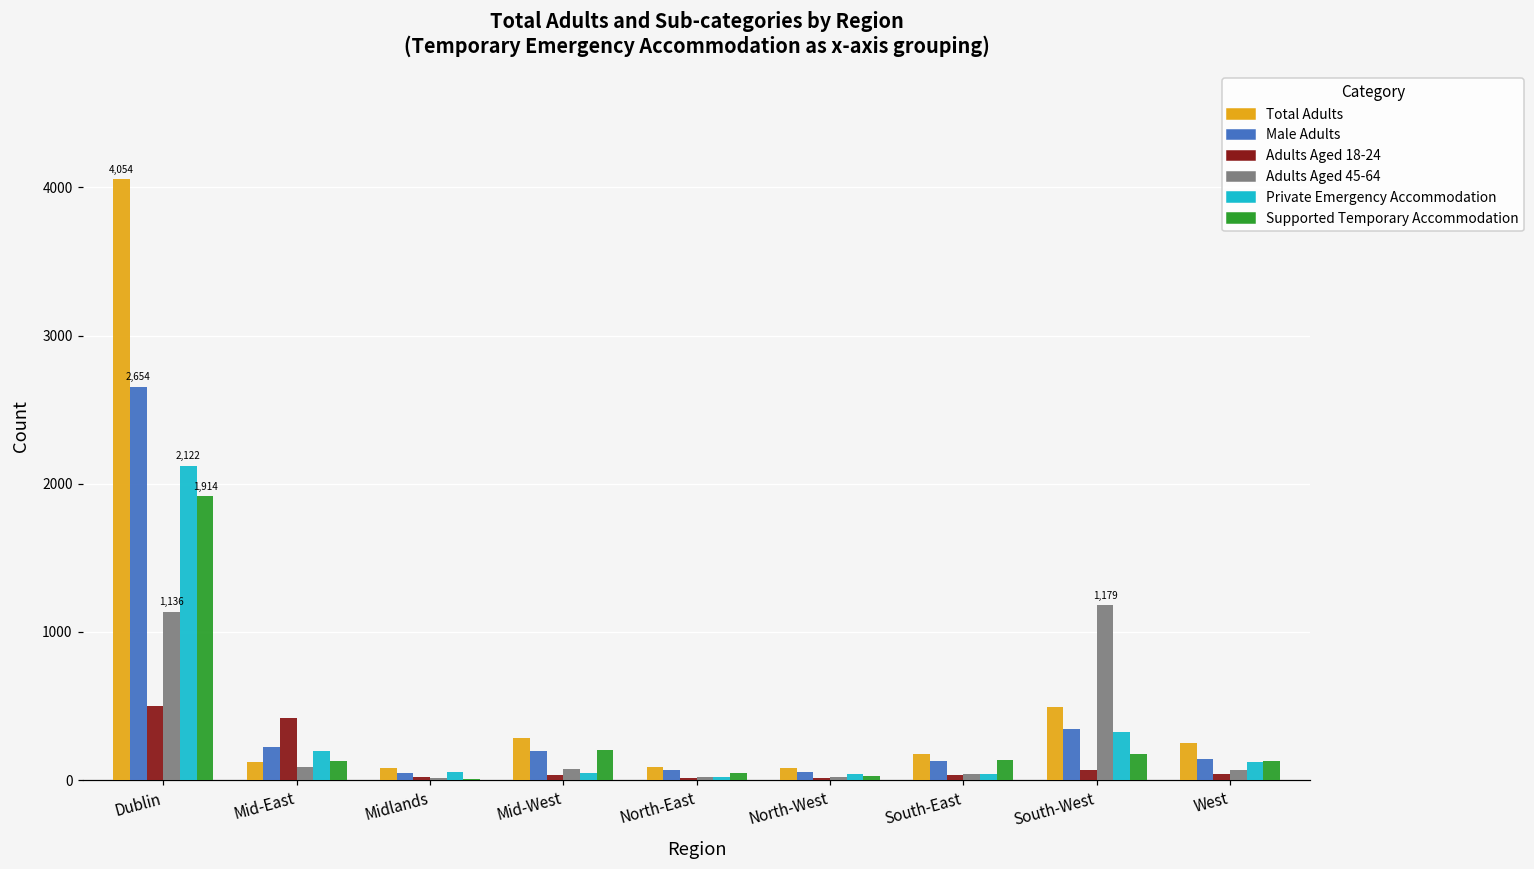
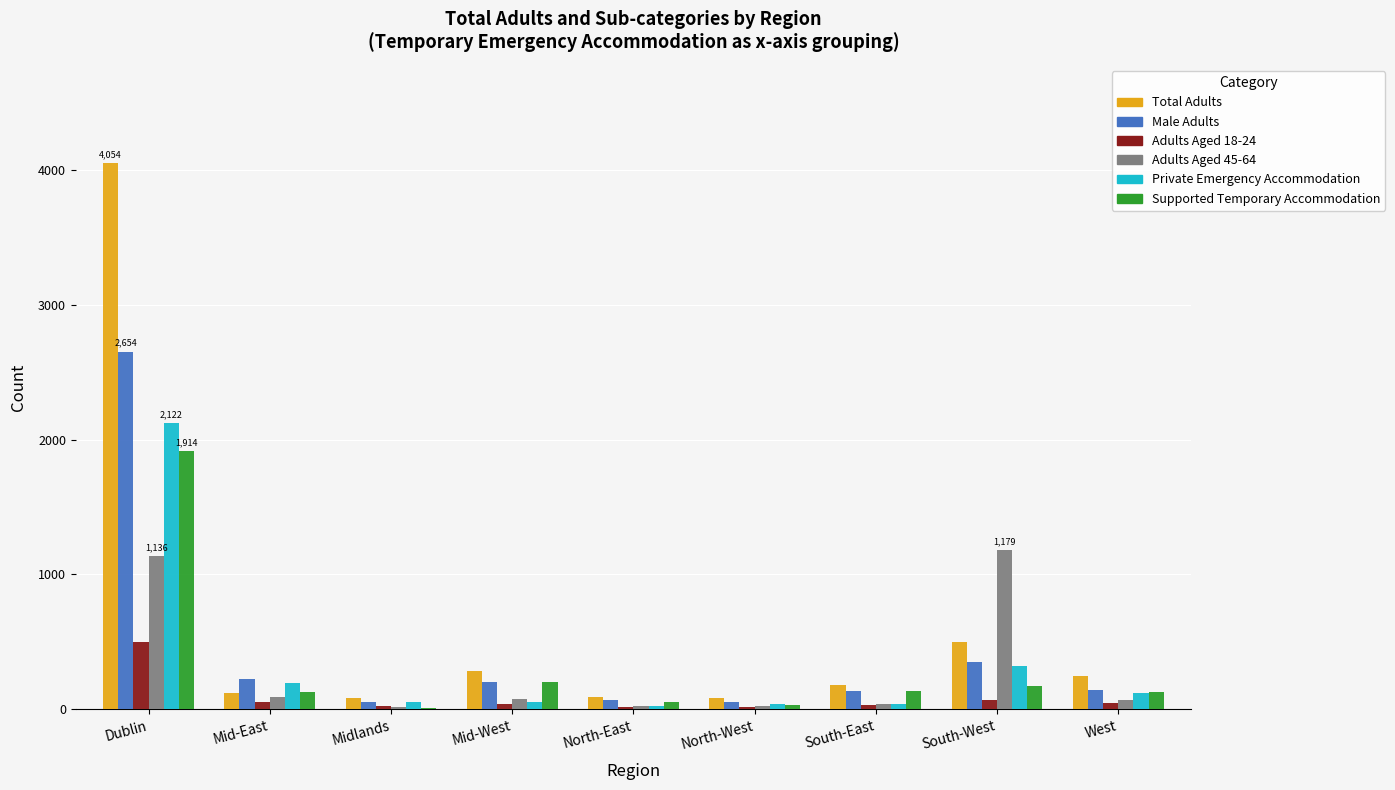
Adults Aged 18-24, Mid-East: 420 -> 50
